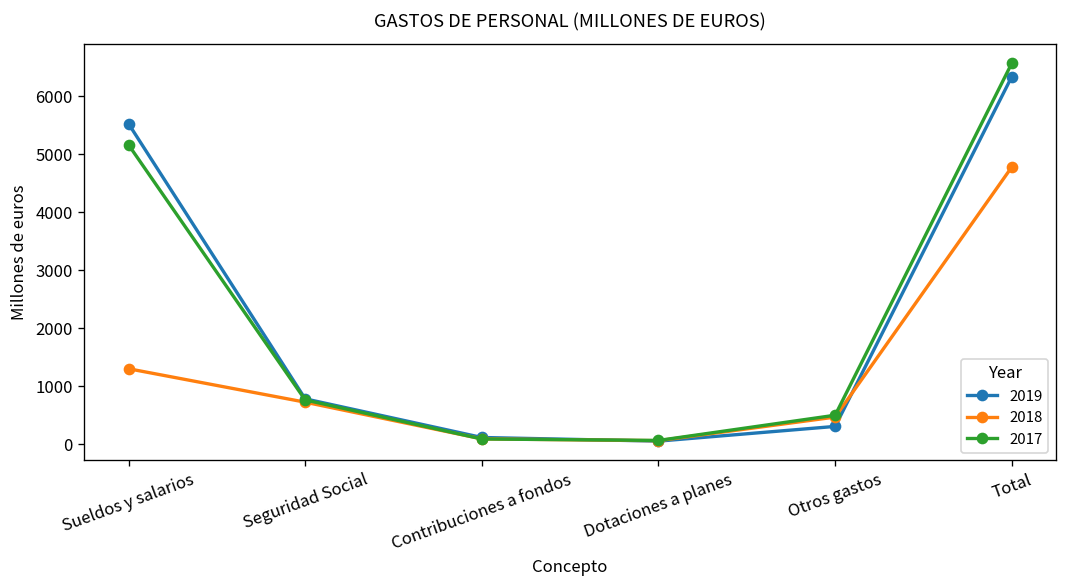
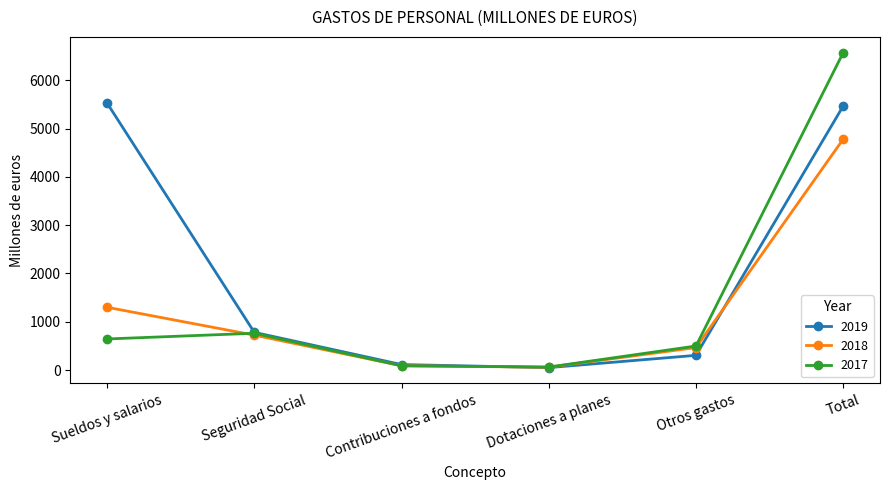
2017, Sueldos y salarios: 5200 -> 600
2019, Total: 6300 -> 5500
